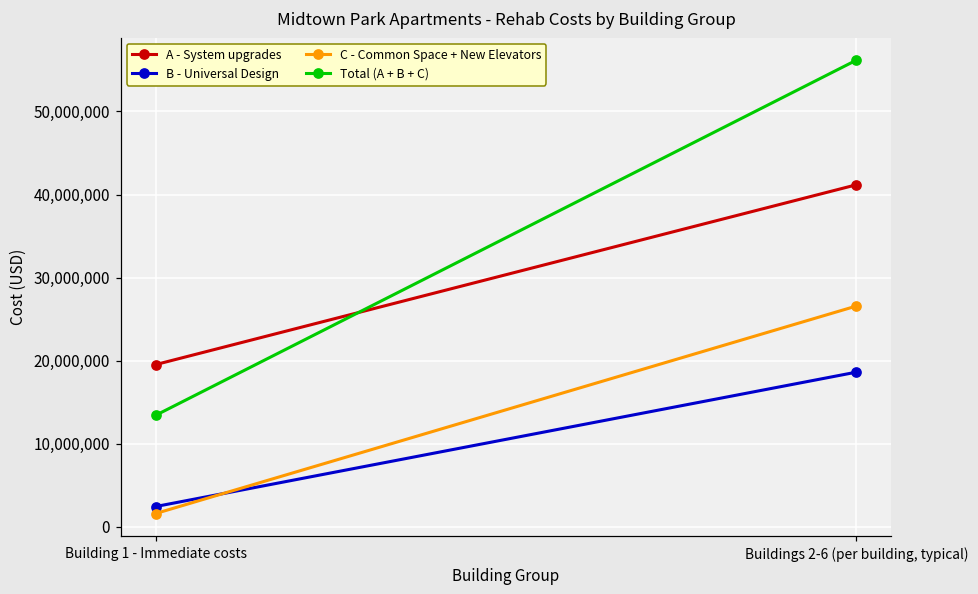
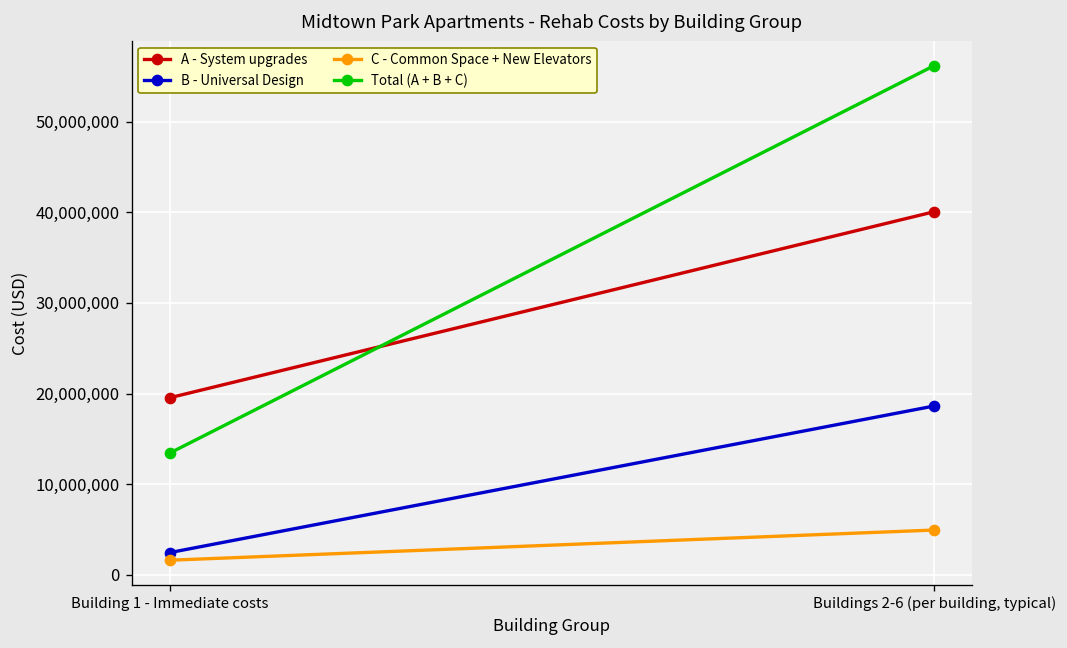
A - System upgrades, Buildings 2-6 (per building, typical): 41,000,000 -> 40,000,000
C - Common Space + New Elevators, Buildings 2-6 (per building, typical): 27,000,000 -> 5,000,000
